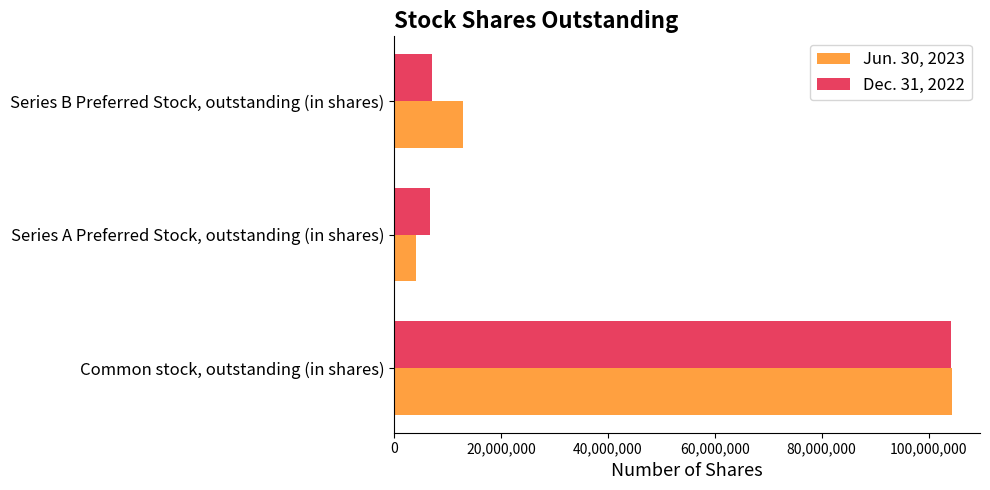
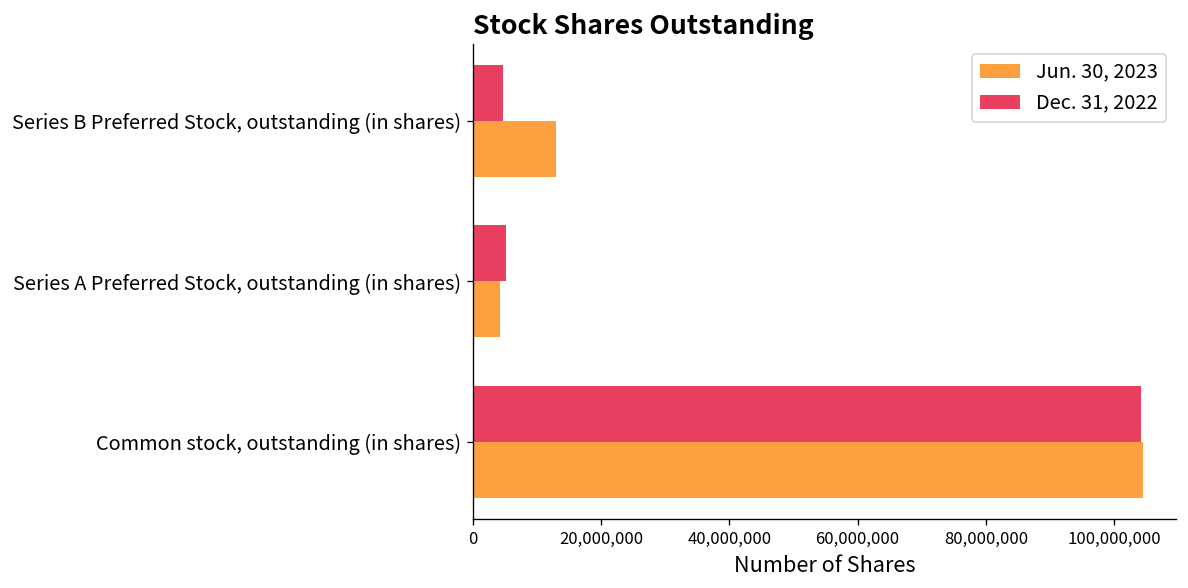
Dec. 31, 2022, Series B Preferred Stock, outstanding (in shares): 7,000,000 -> 5,000,000
Dec. 31, 2022, Series A Preferred Stock, outstanding (in shares): 7,000,000 -> 5,000,000
